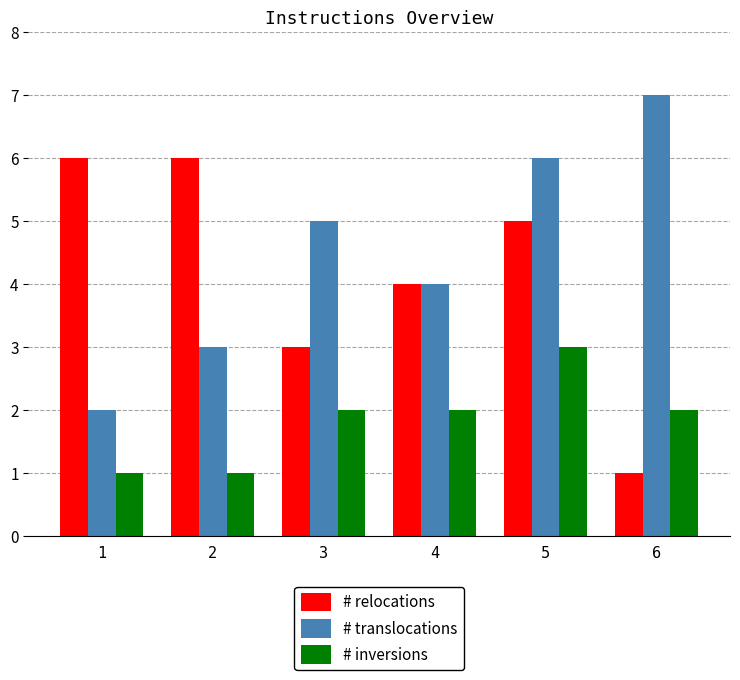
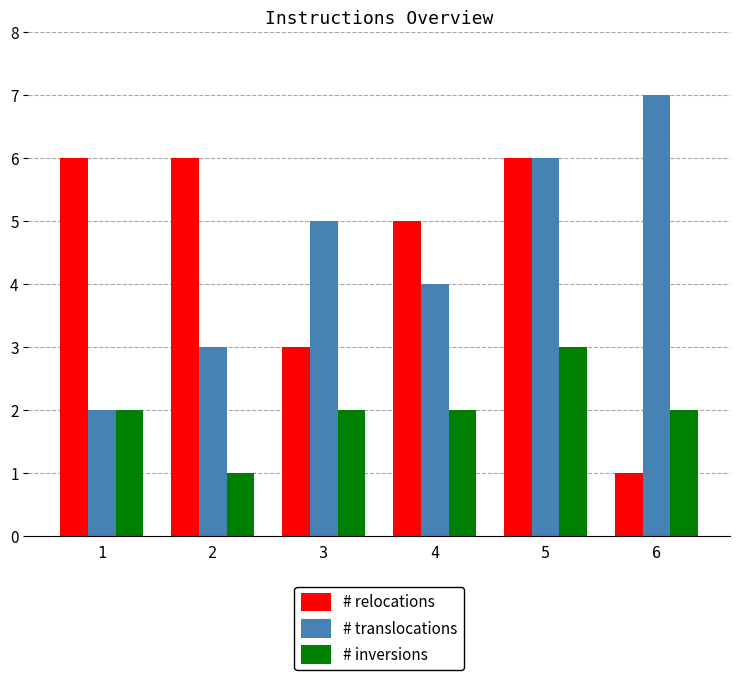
# inversions, 1: 1 -> 2
# relocations, 4: 4 -> 5
# relocations, 5: 5 -> 6
